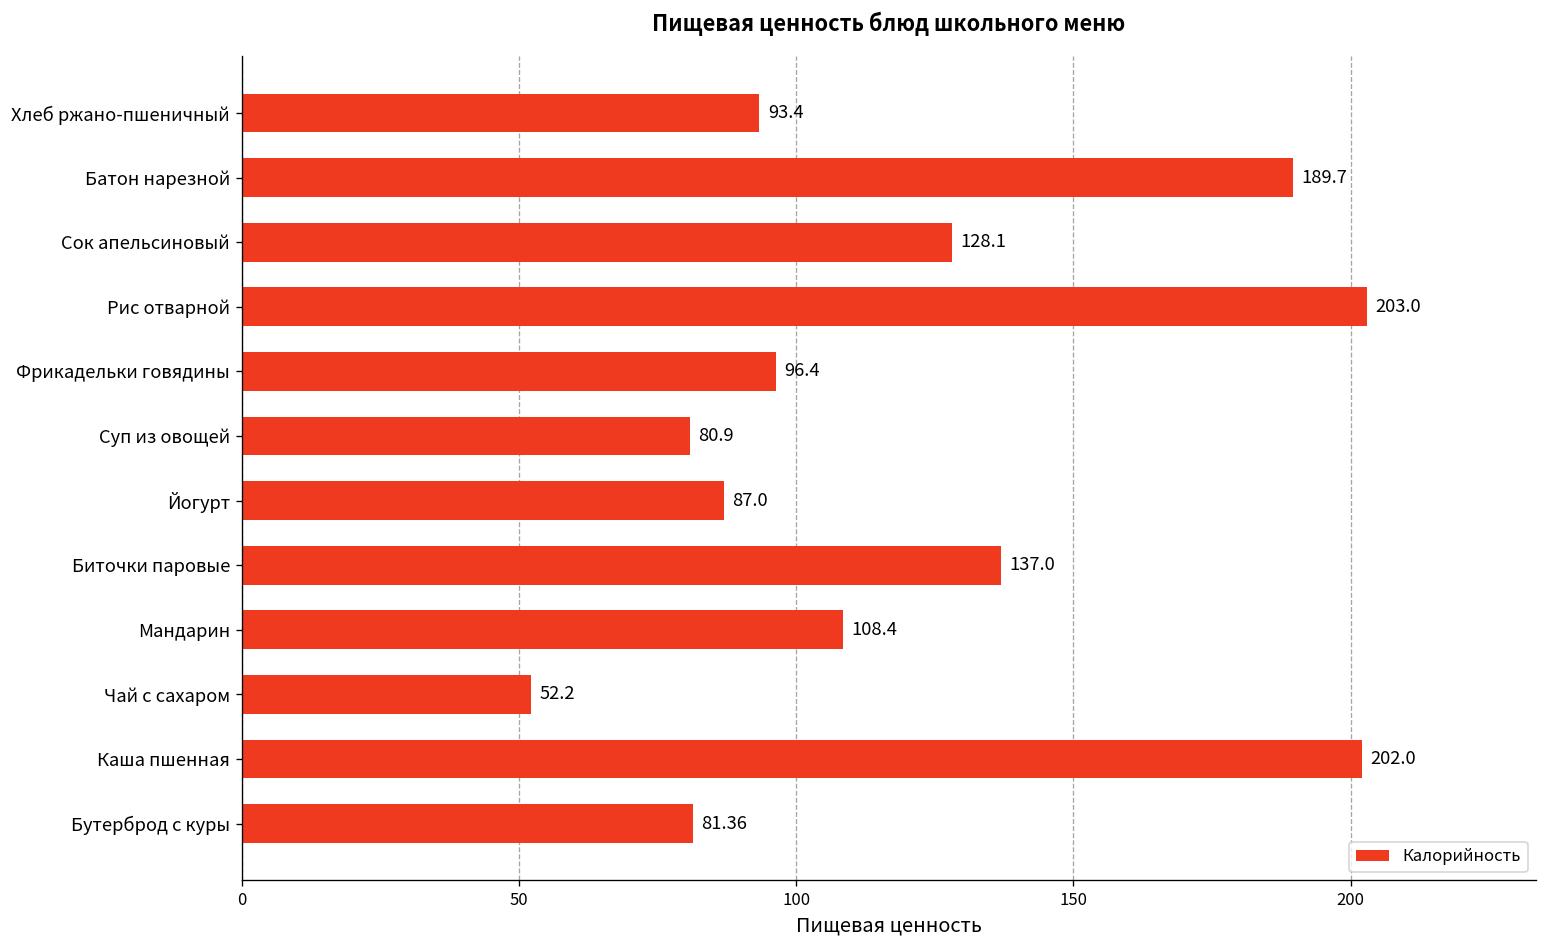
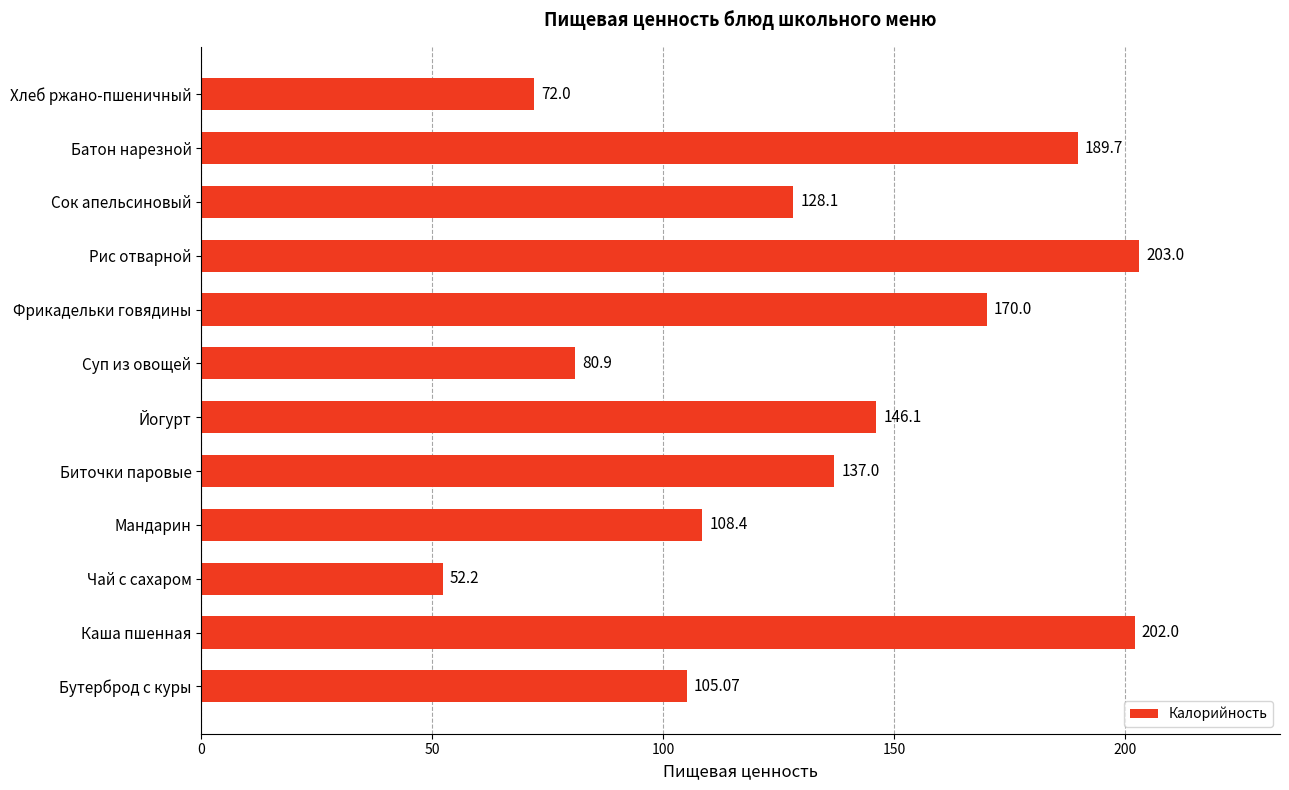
Хлеб ржано-пшеничный: 93.4 -> 72.0
Фрикадельки говядины: 96.4 -> 170.0
Йогурт: 87.0 -> 146.1
Бутерброд с куры: 81.36 -> 105.07
